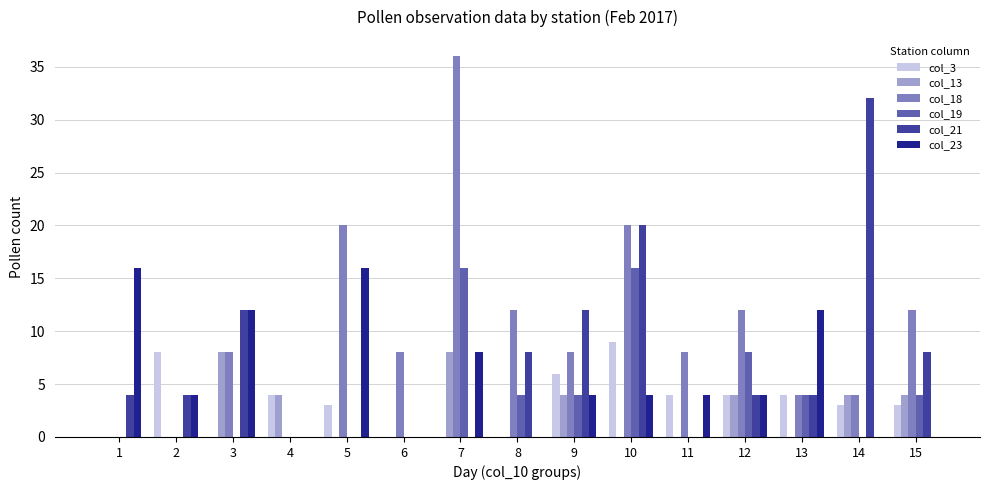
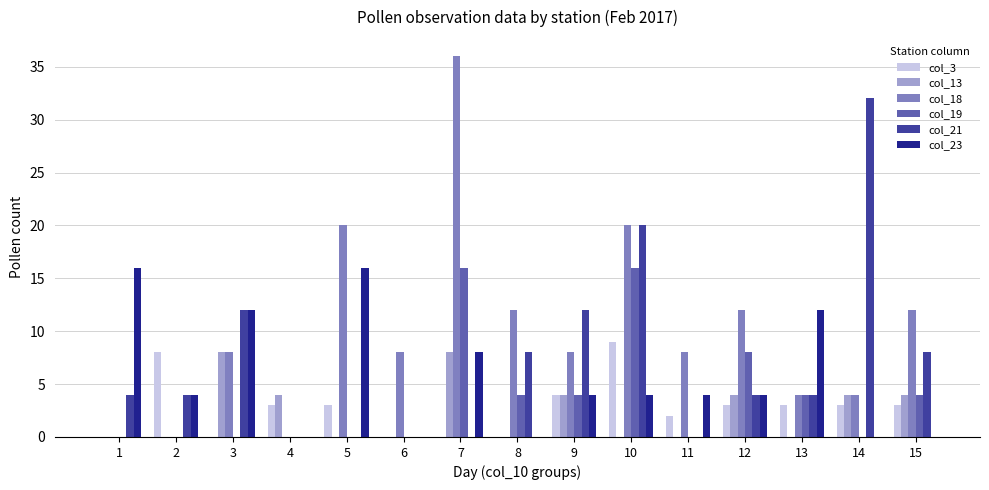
col_3, 4: 4 -> 3
col_3, 9: 6 -> 4
col_3, 11: 4 -> 2
col_3, 12: 4 -> 3
col_3, 13: 4 -> 3
